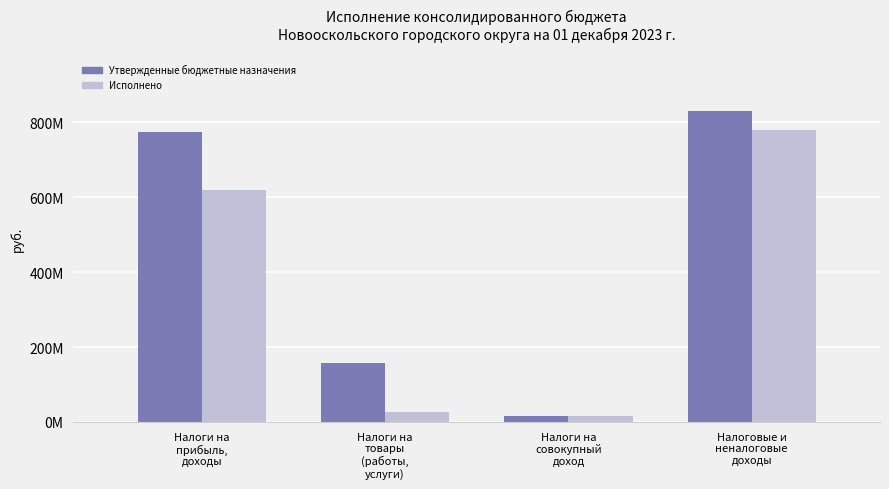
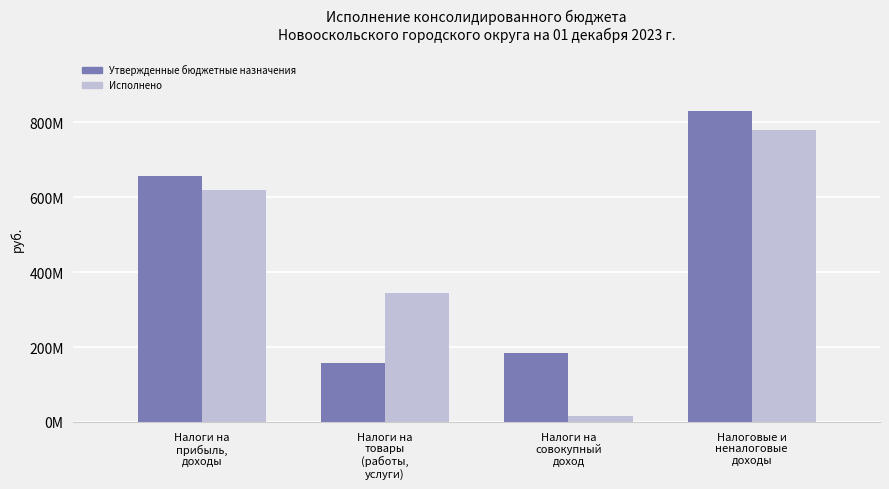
Утвержденные бюджетные назначения, Налоги на прибыль, доходы: 780000000 -> 660000000
Исполнено, Налоги на товары (работы, услуги): 30000000 -> 340000000
Утвержденные бюджетные назначения, Налоги на совокупный доход: 20000000 -> 180000000
